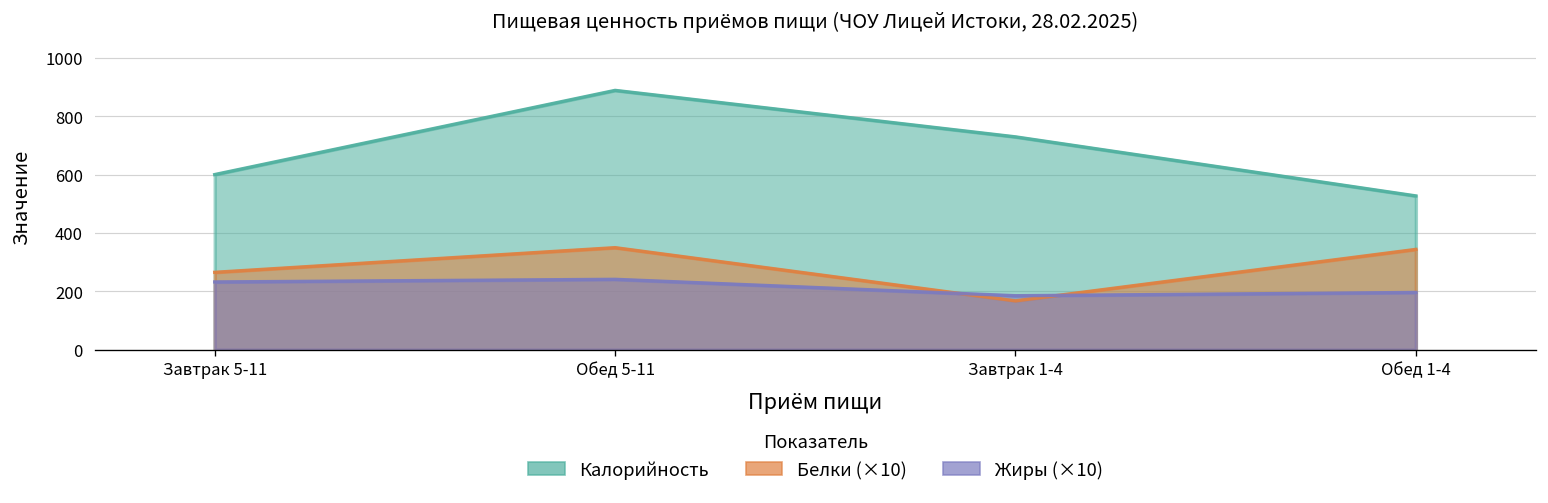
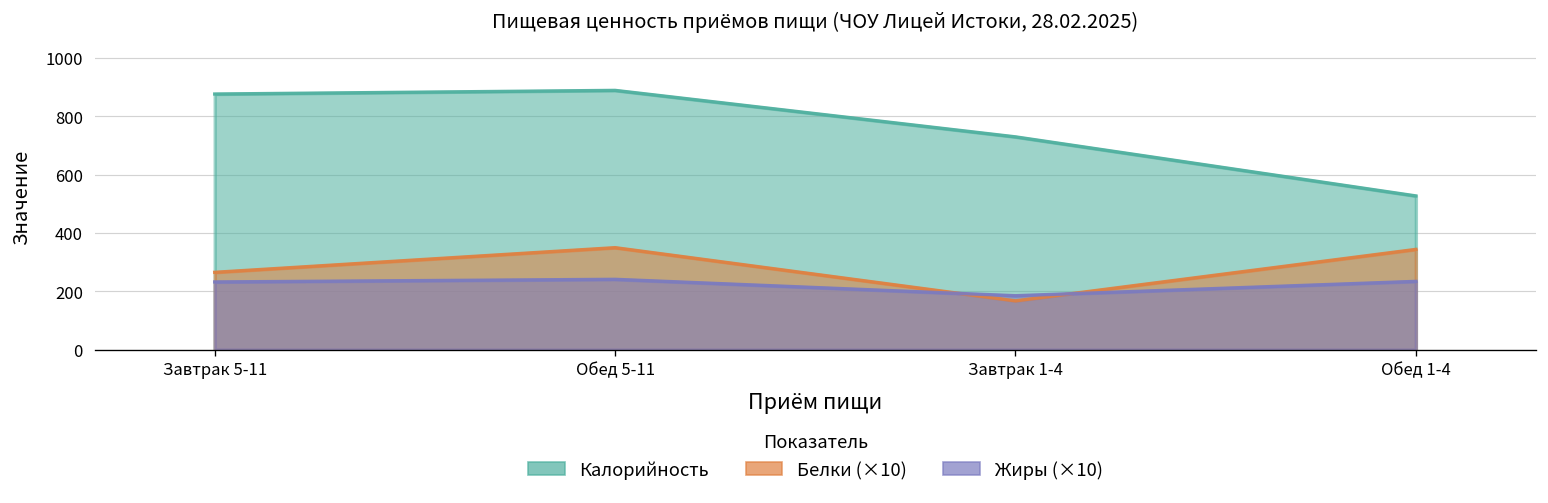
Калорийность, Завтрак 5-11: 600 -> 880
Жиры (×10), Обед 1-4: 200 -> 230
